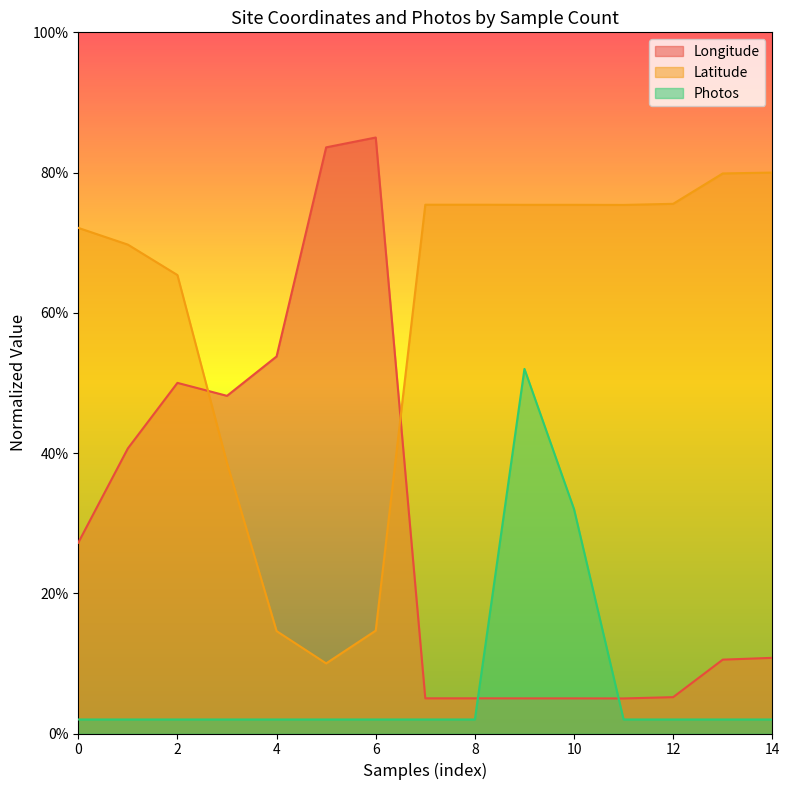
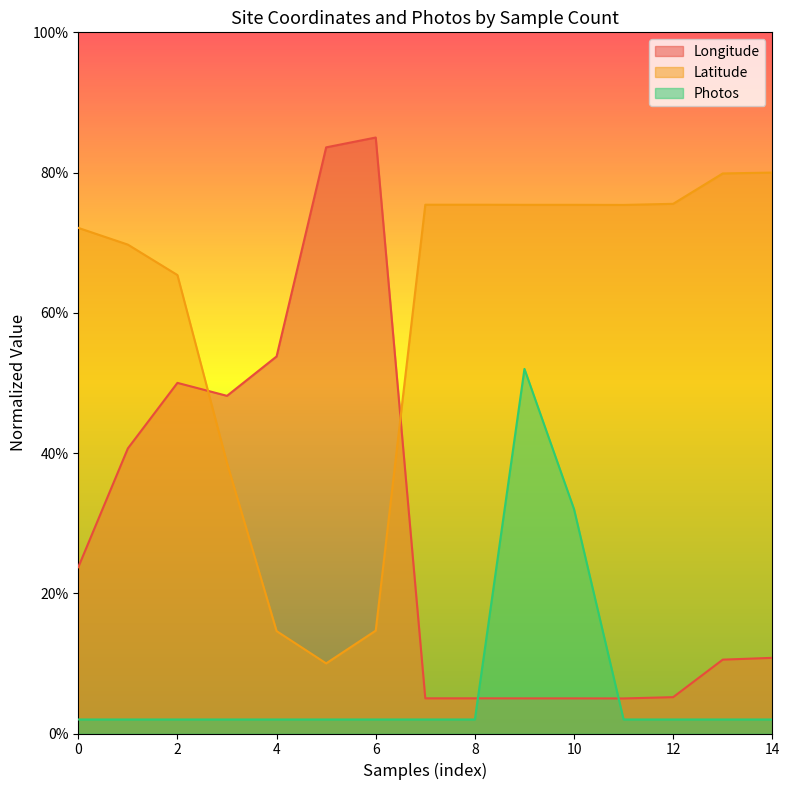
Longitude, 0: 27% -> 24%
